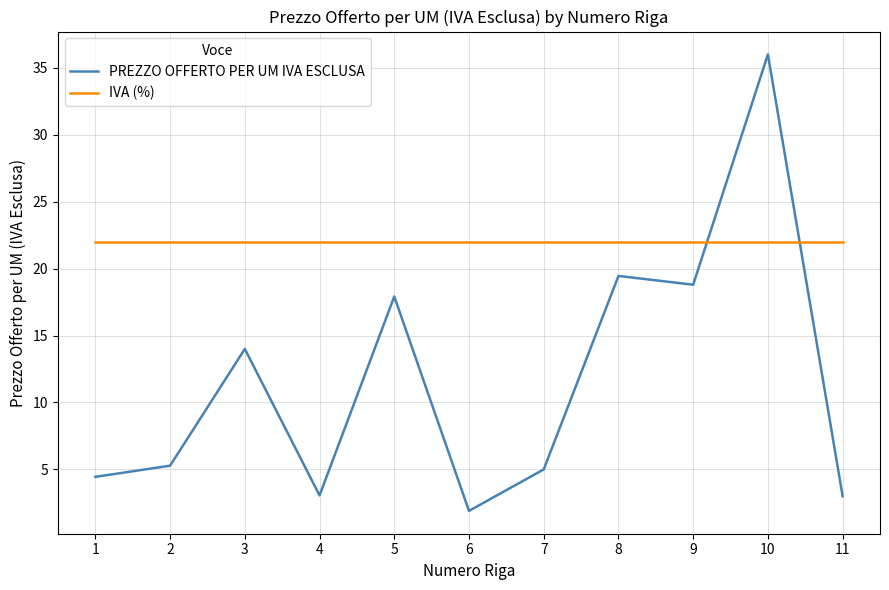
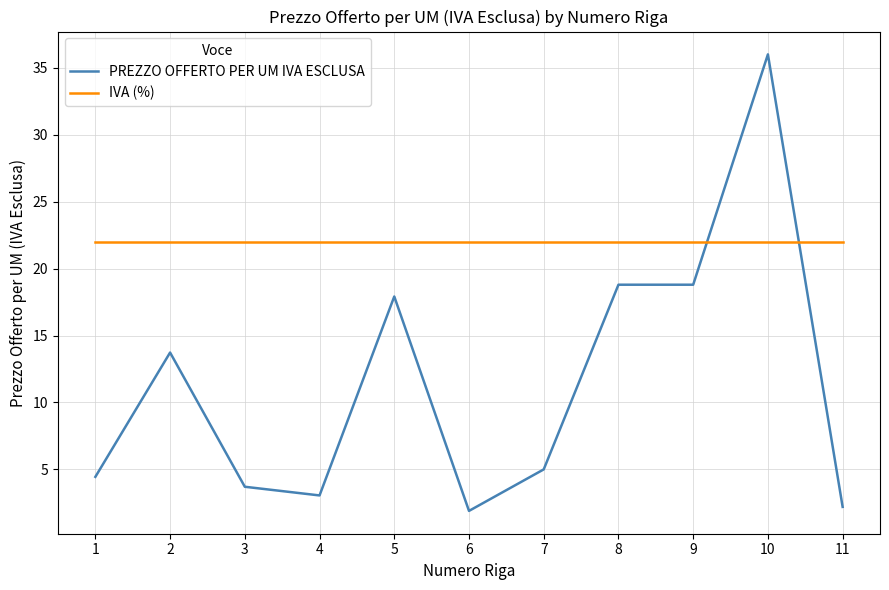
PREZZO OFFERTO PER UM IVA ESCLUSA, 2: 5.3 -> 13.7
PREZZO OFFERTO PER UM IVA ESCLUSA, 3: 14.0 -> 3.7
PREZZO OFFERTO PER UM IVA ESCLUSA, 8: 19.4 -> 18.8
PREZZO OFFERTO PER UM IVA ESCLUSA, 11: 3.0 -> 2.2
